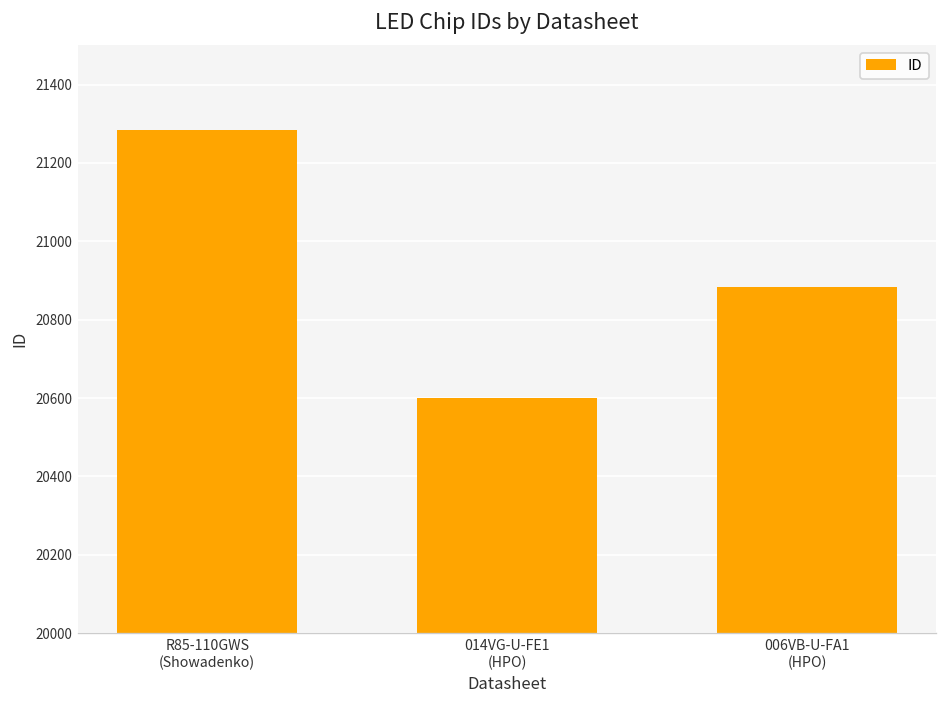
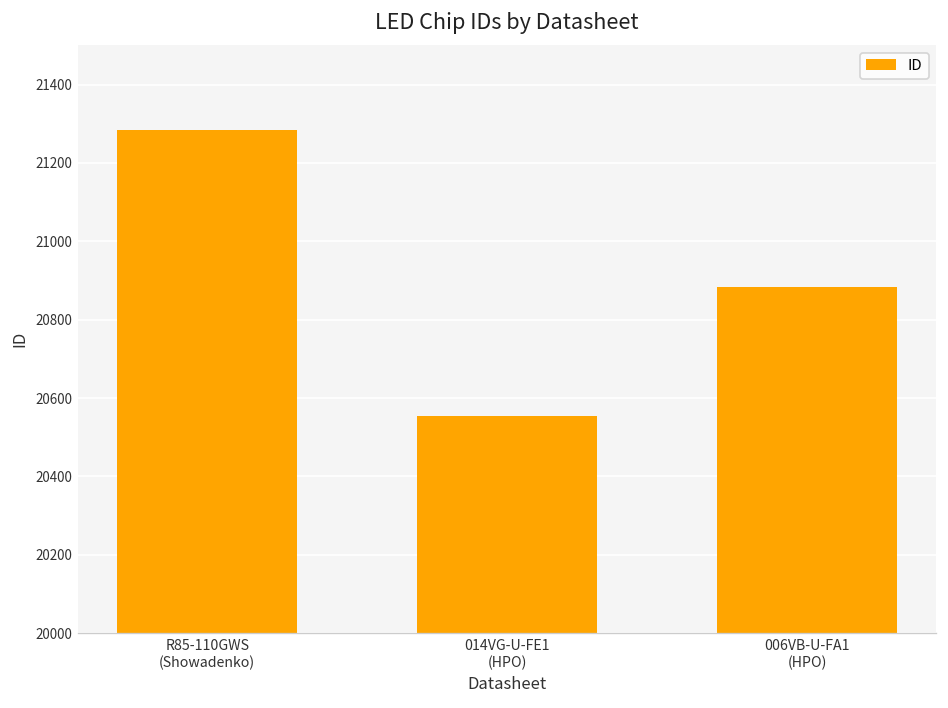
014VG-U-FE1 (HPO): 20600 -> 20550
